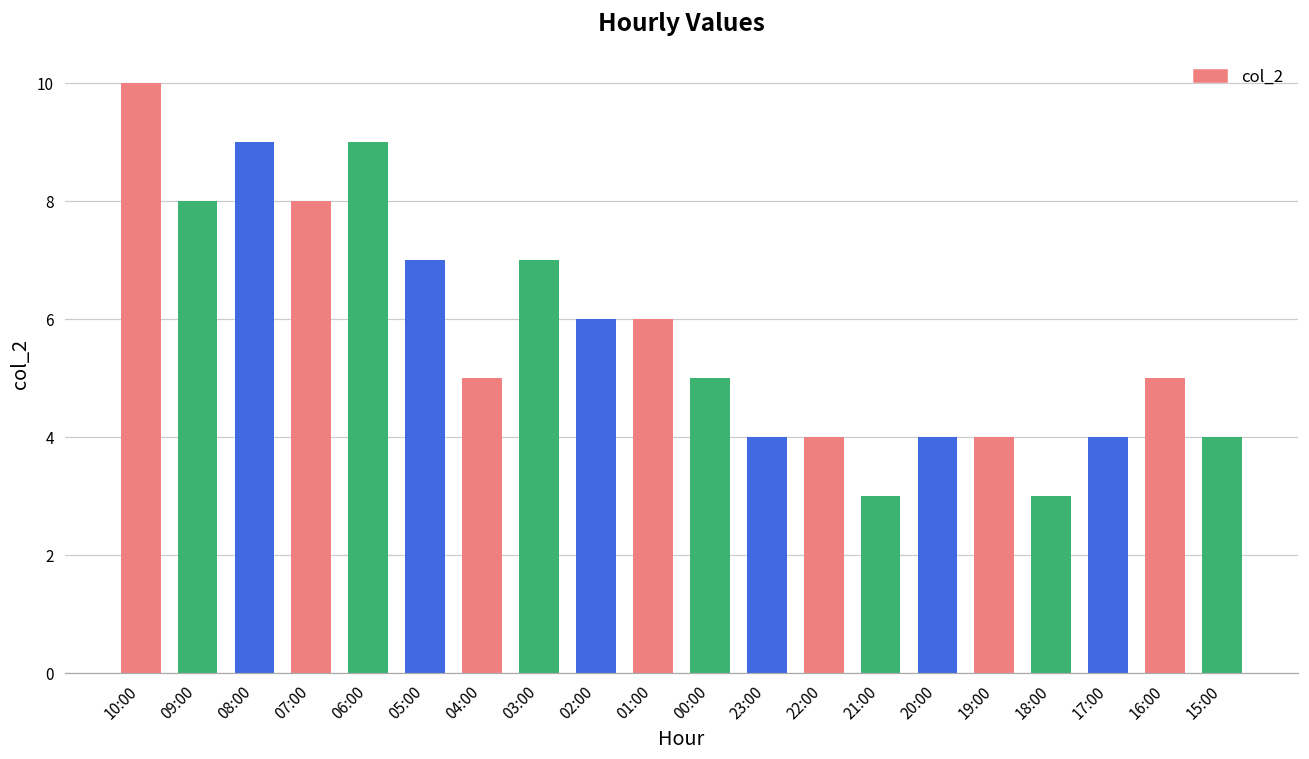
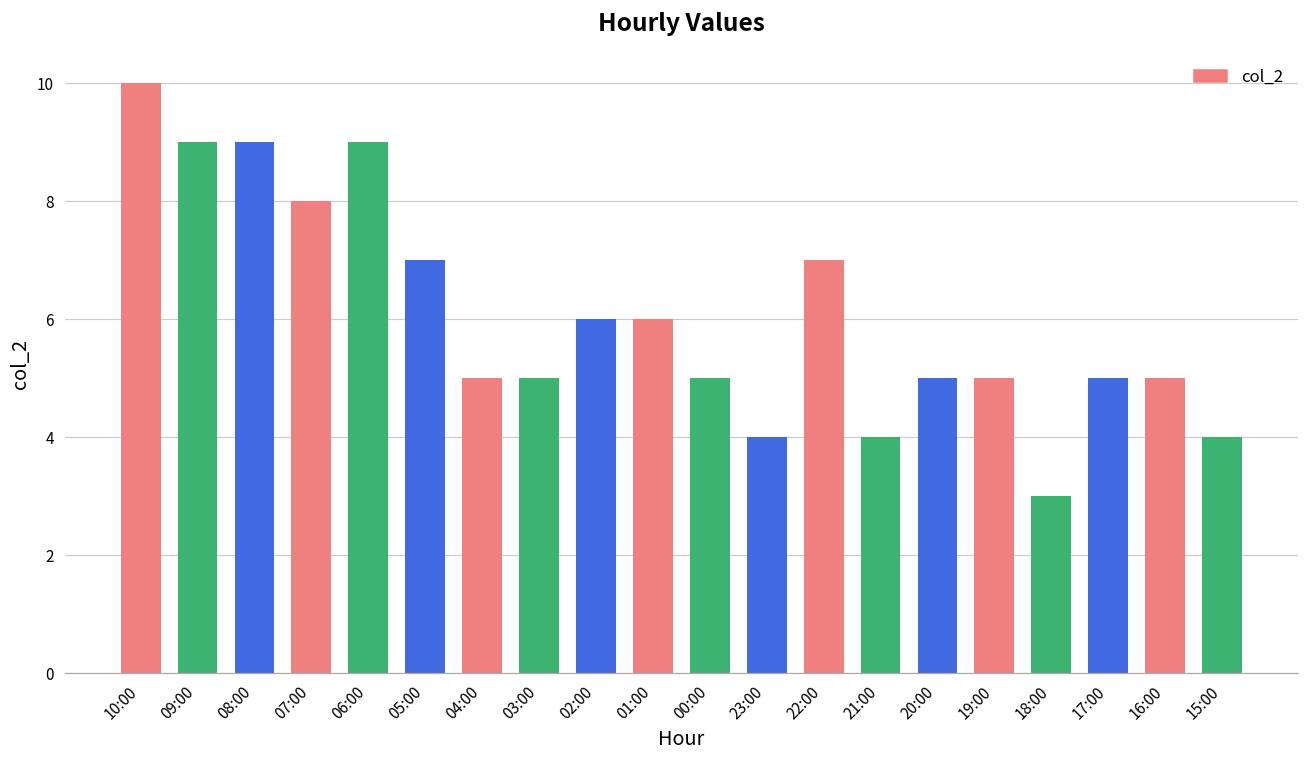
09:00: 8 -> 9
03:00: 7 -> 5
22:00: 4 -> 7
21:00: 3 -> 4
20:00: 4 -> 5
19:00: 4 -> 5
17:00: 4 -> 5
